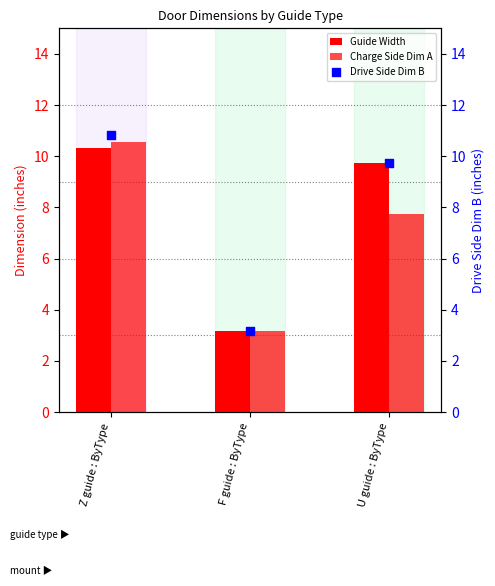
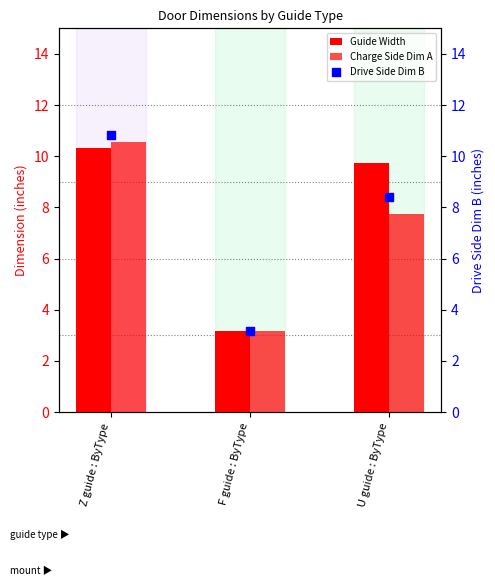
Drive Side Dim B, U guide : ByType: 9.8 -> 8.4
